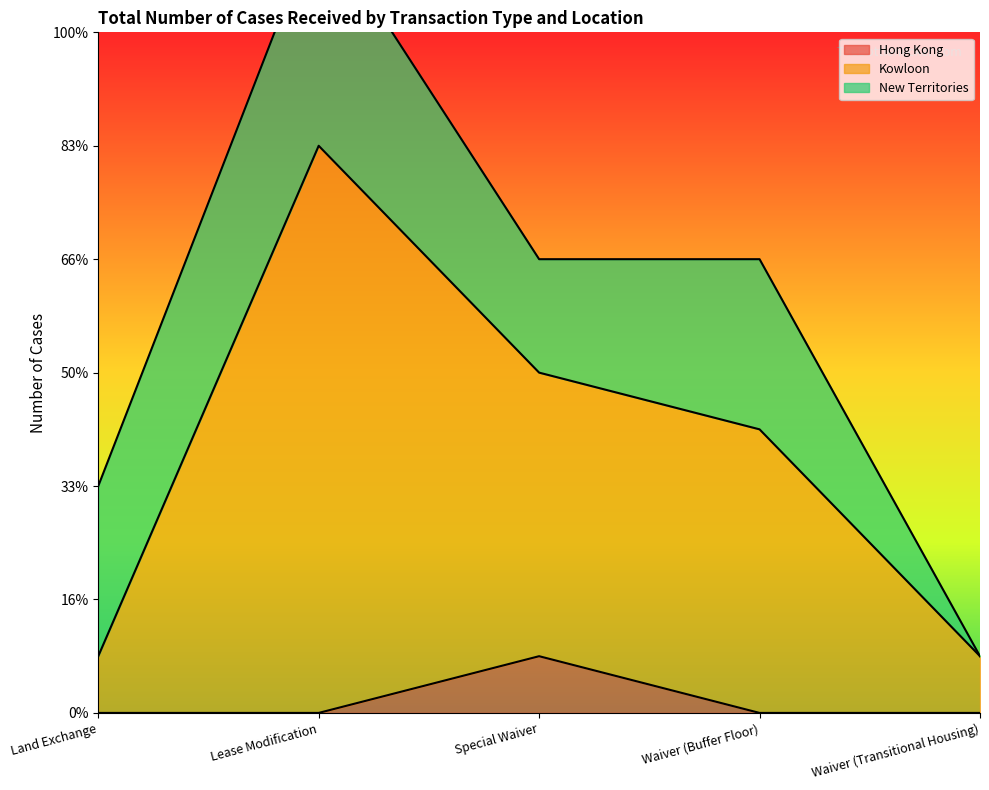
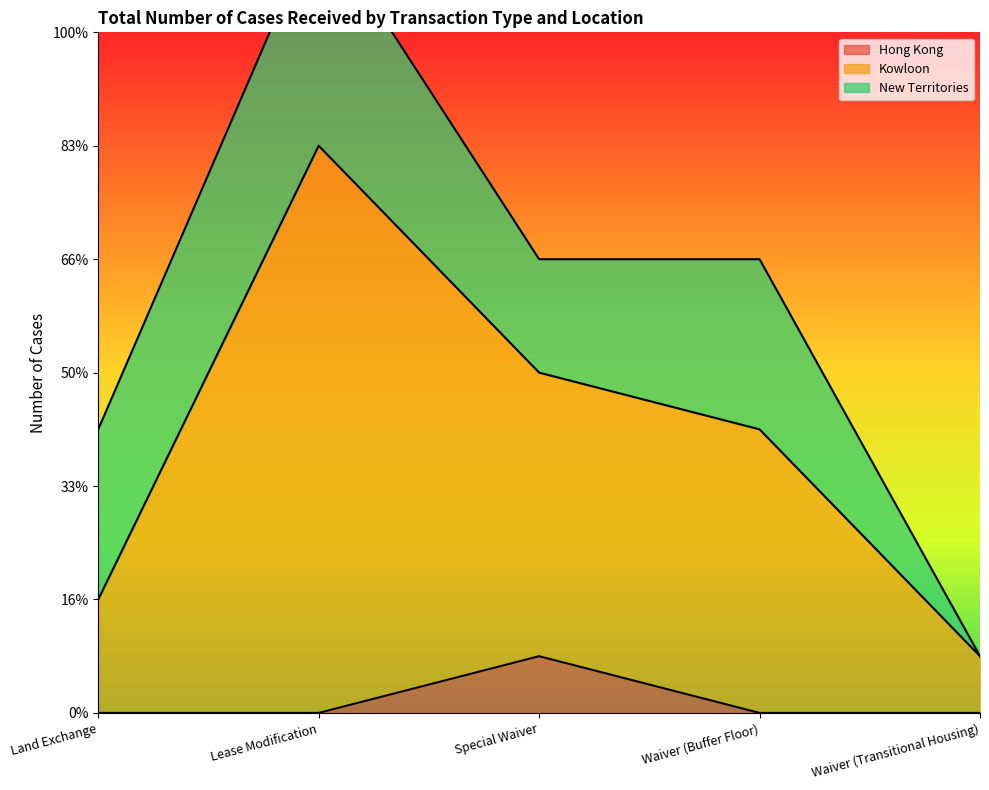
Kowloon, Land Exchange: 8% -> 17%
